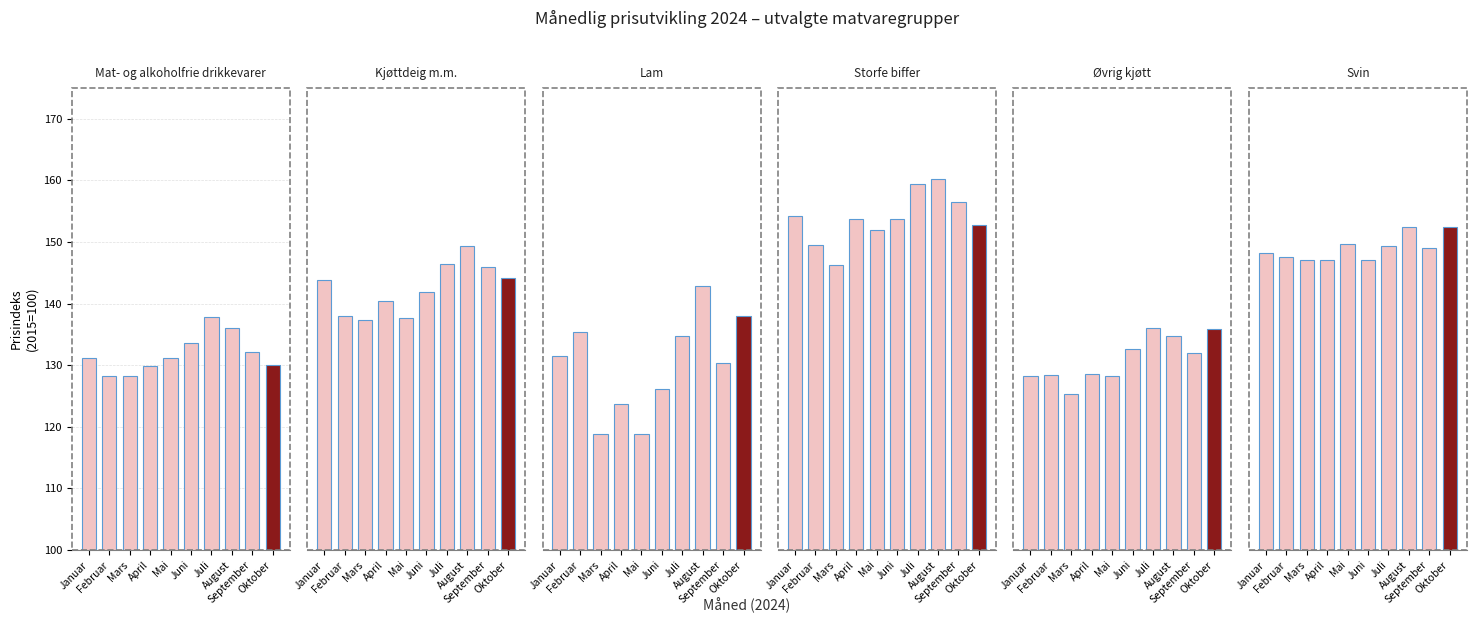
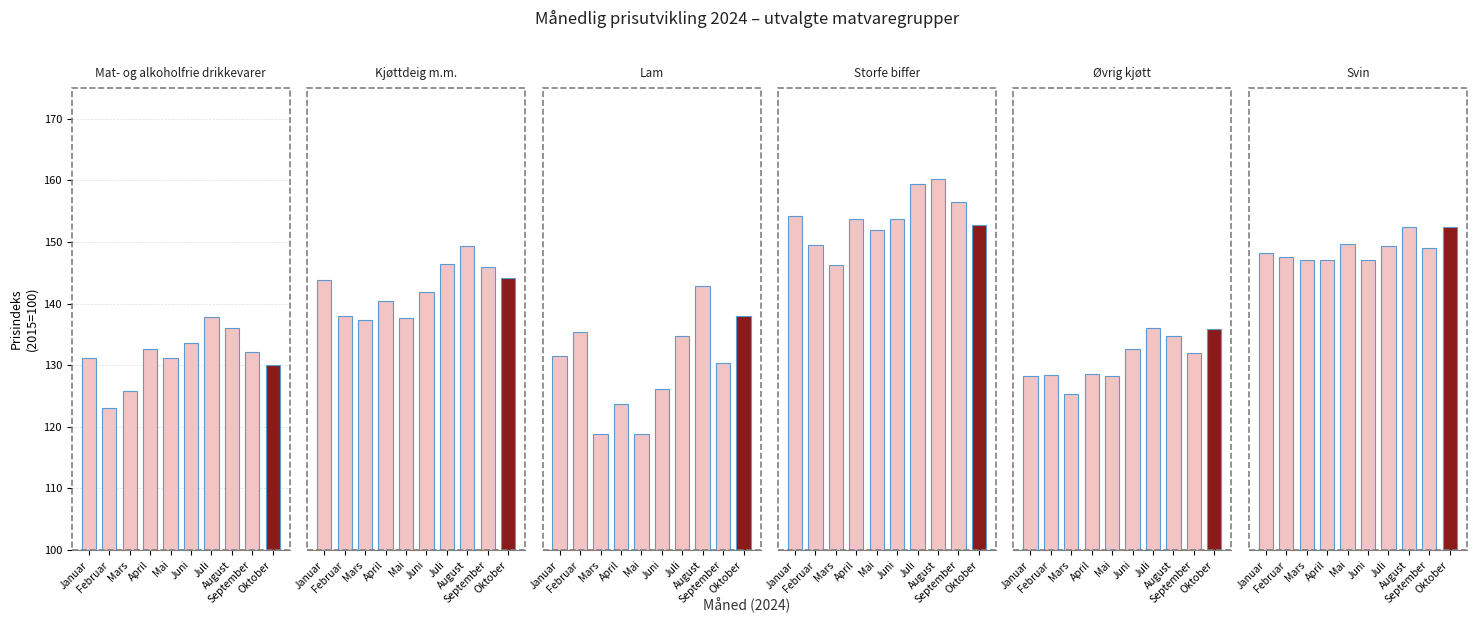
Mat- og alkoholfrie drikkevarer, Februar: 128 -> 123
Mat- og alkoholfrie drikkevarer, Mars: 128 -> 126
Mat- og alkoholfrie drikkevarer, April: 130 -> 133
